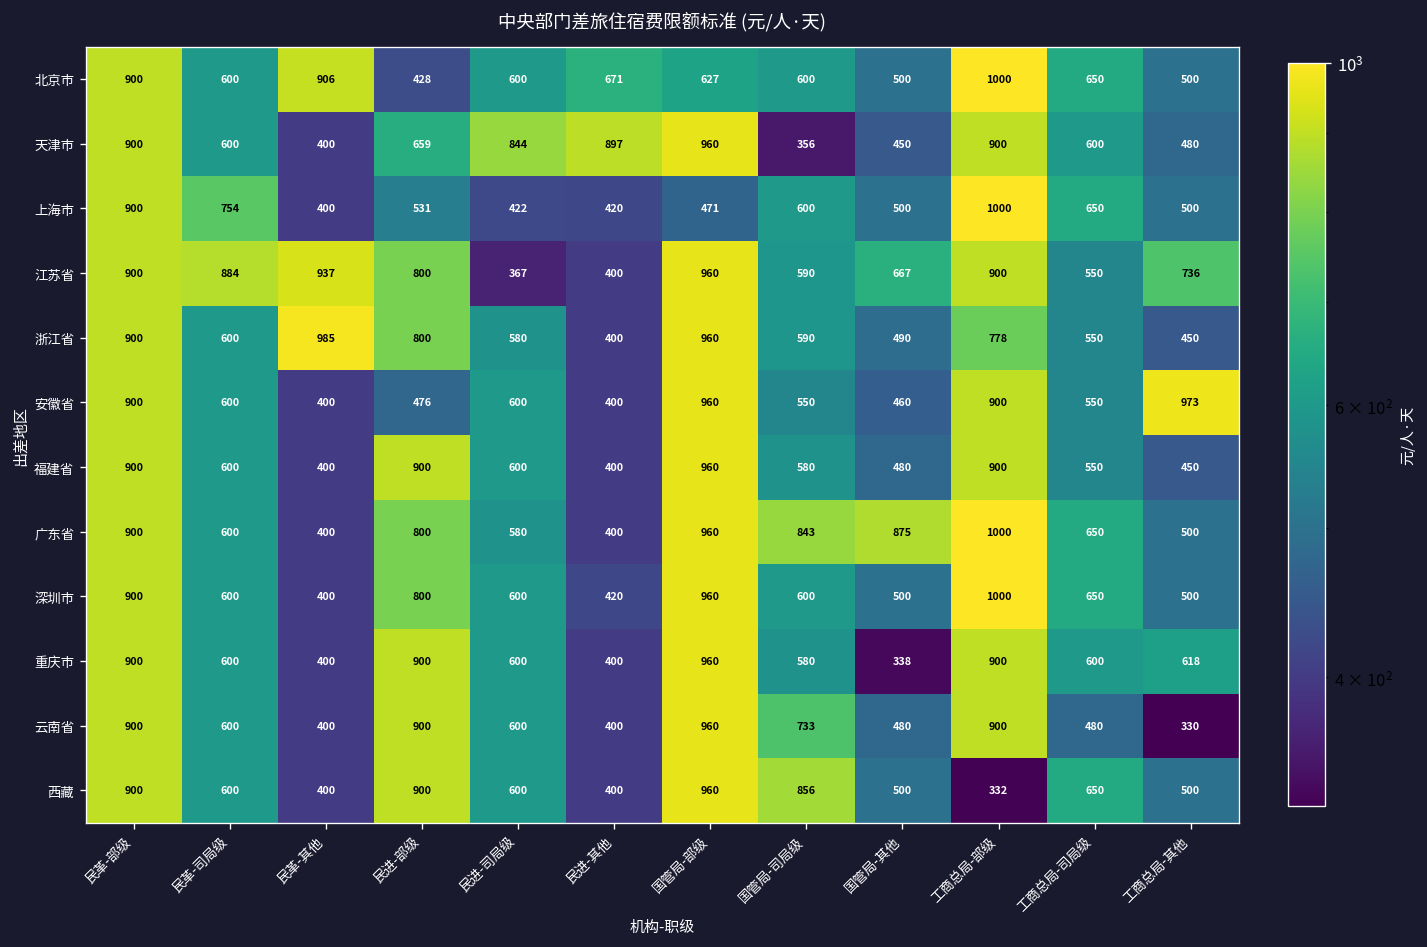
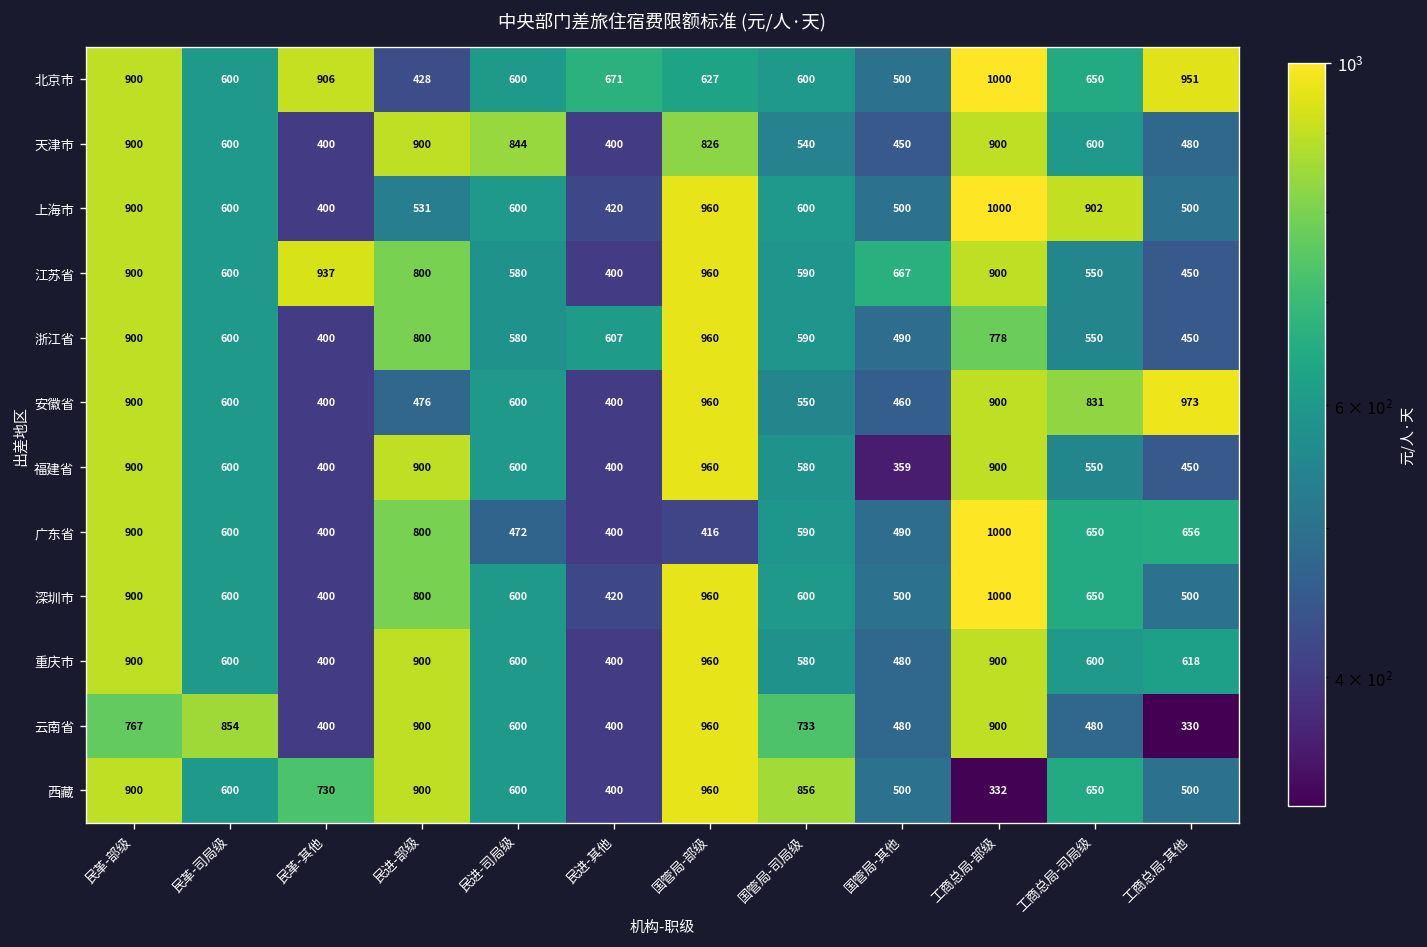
北京市, 工商总局-其他: 500 -> 951
天津市, 民进-部级: 659 -> 900
天津市, 民进-其他: 897 -> 400
天津市, 国管局-部级: 960 -> 826
天津市, 国管局-司局级: 356 -> 540
上海市, 民革-司局级: 754 -> 600
上海市, 民进-司局级: 422 -> 600
上海市, 国管局-部级: 471 -> 960
上海市, 工商总局-司局级: 650 -> 902
江苏省, 民革-司局级: 884 -> 600
江苏省, 民进-司局级: 367 -> 580
江苏省, 工商总局-其他: 736 -> 450
浙江省, 民革-其他: 985 -> 400
浙江省, 民进-其他: 400 -> 607
安徽省, 工商总局-司局级: 550 -> 831
福建省, 国管局-其他: 480 -> 359
广东省, 民进-司局级: 580 -> 472
广东省, 国管局-部级: 960 -> 416
广东省, 国管局-司局级: 843 -> 590
广东省, 国管局-其他: 875 -> 490
广东省, 工商总局-其他: 500 -> 656
重庆市, 国管局-其他: 338 -> 480
云南省, 民革-部级: 900 -> 767
云南省, 民革-司局级: 600 -> 854
西藏, 民革-其他: 400 -> 730
